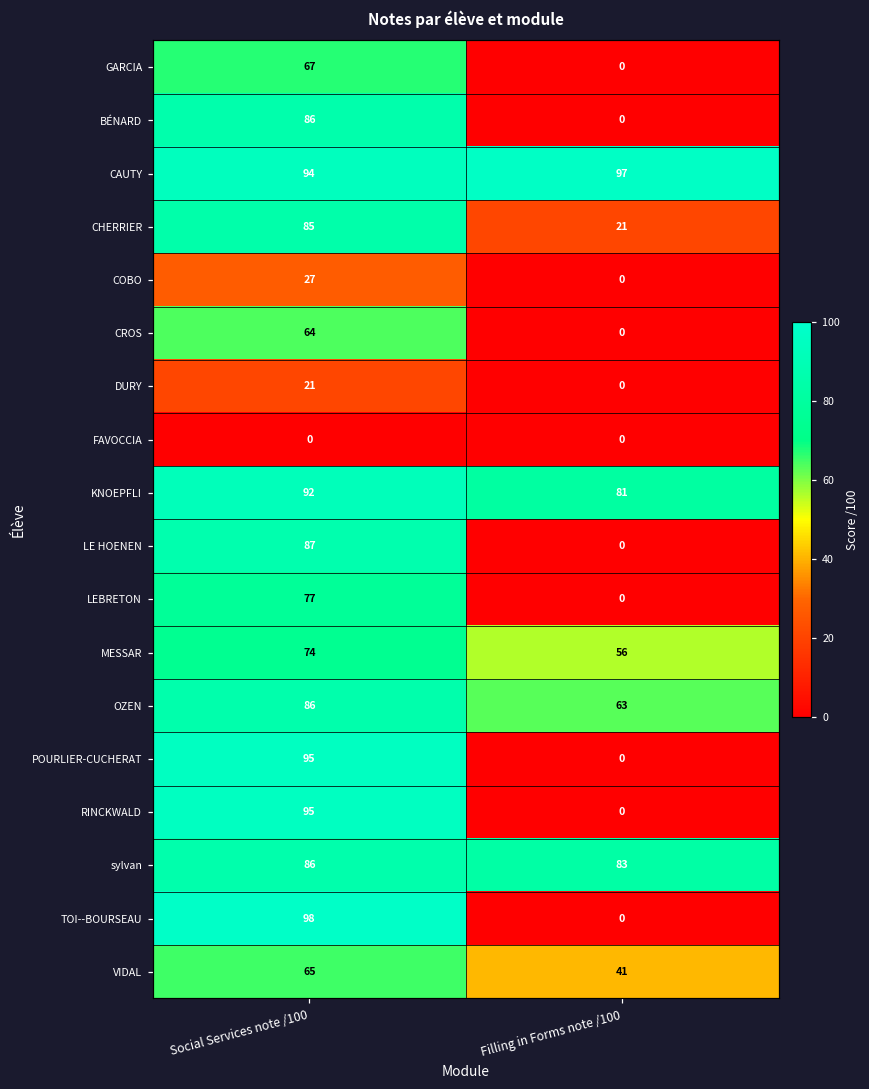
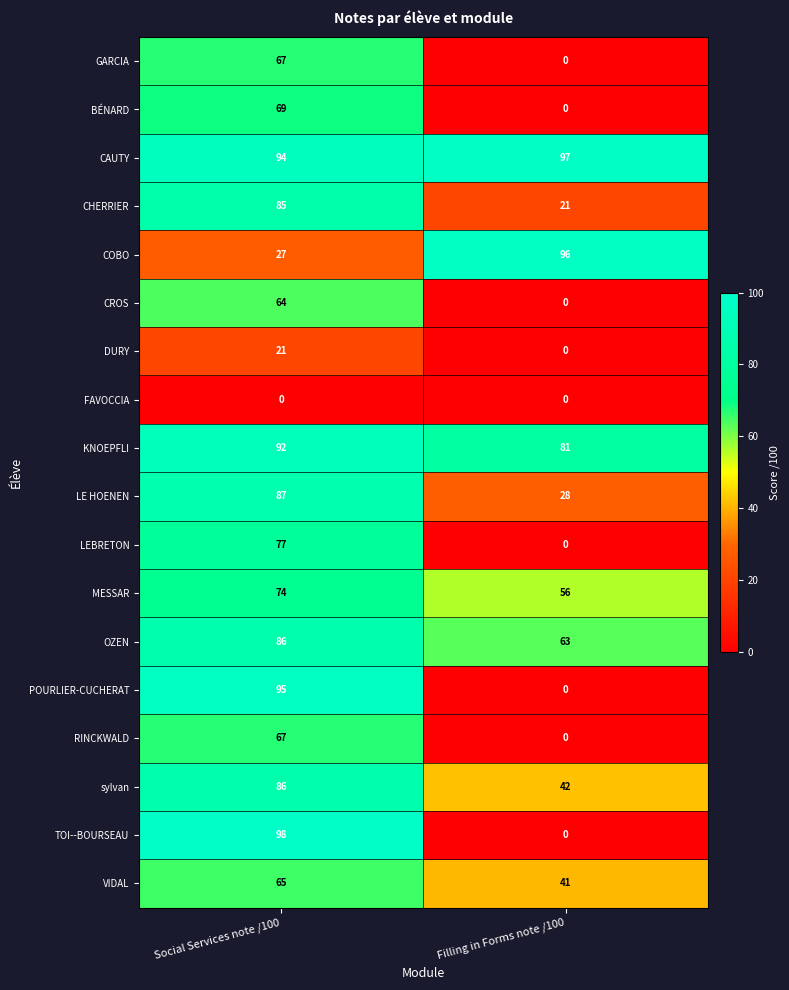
BÉNARD, Social Services note /100: 86 -> 69
COBO, Filling in Forms note /100: 0 -> 96
LE HOENEN, Filling in Forms note /100: 0 -> 28
RINCKWALD, Social Services note /100: 95 -> 67
sylvan, Filling in Forms note /100: 83 -> 42
